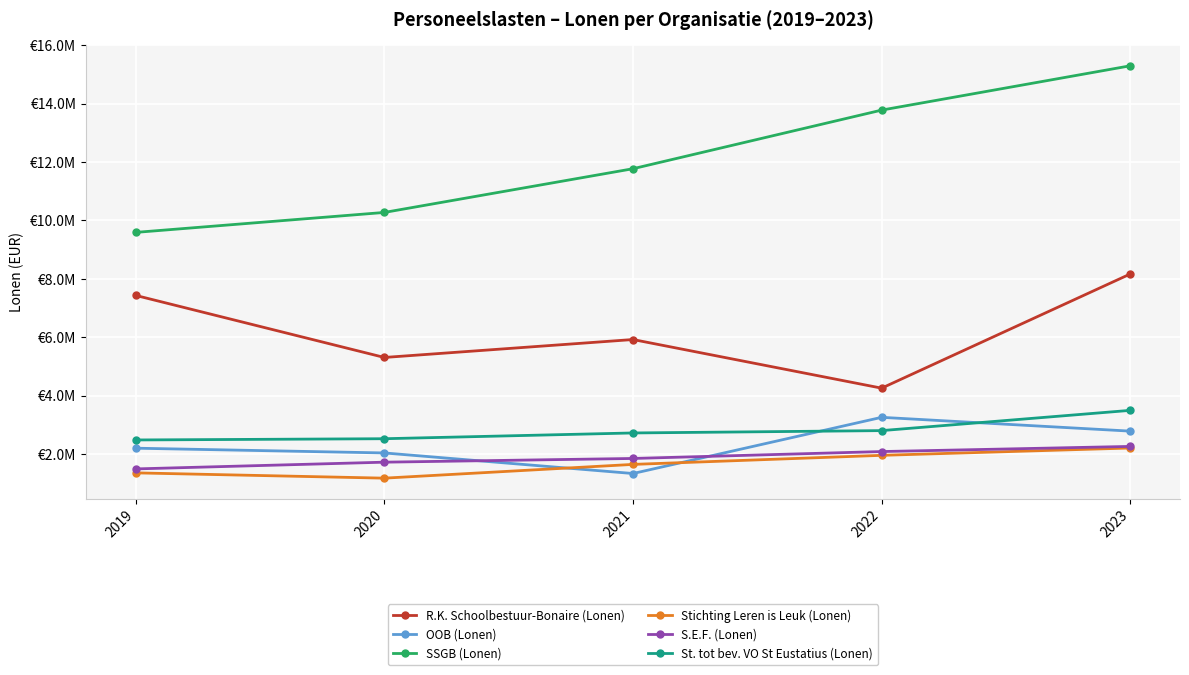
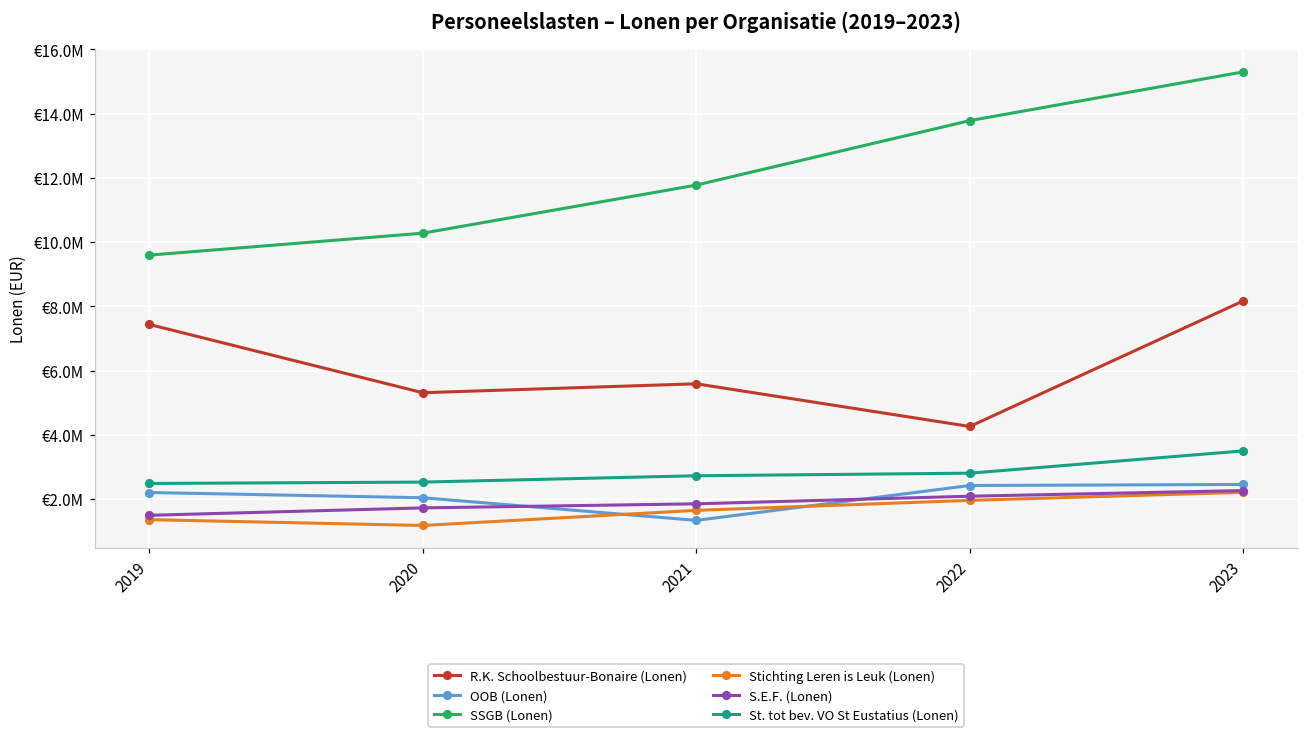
R.K. Schoolbestuur-Bonaire (Lonen), 2021: €5900000 -> €5600000
OOB (Lonen), 2022: €3300000 -> €2400000
OOB (Lonen), 2023: €2800000 -> €2500000
